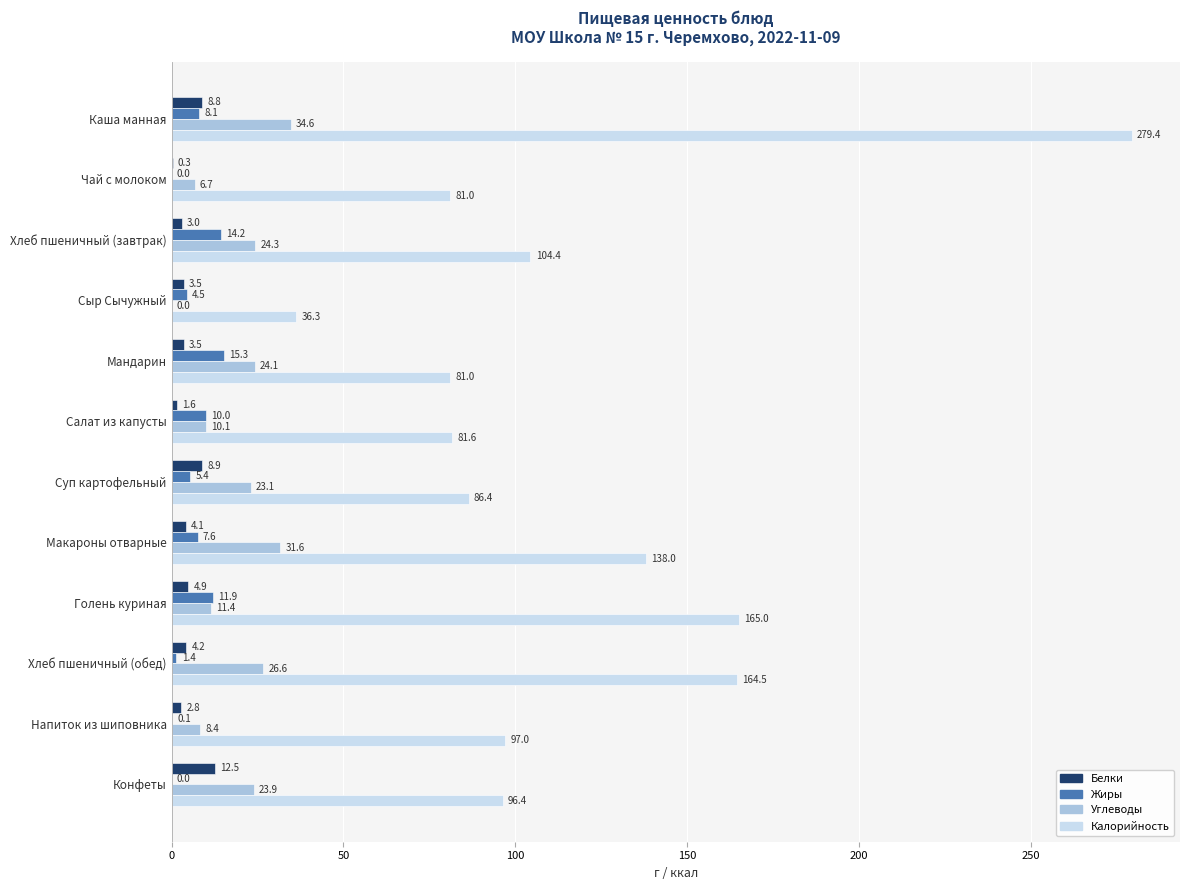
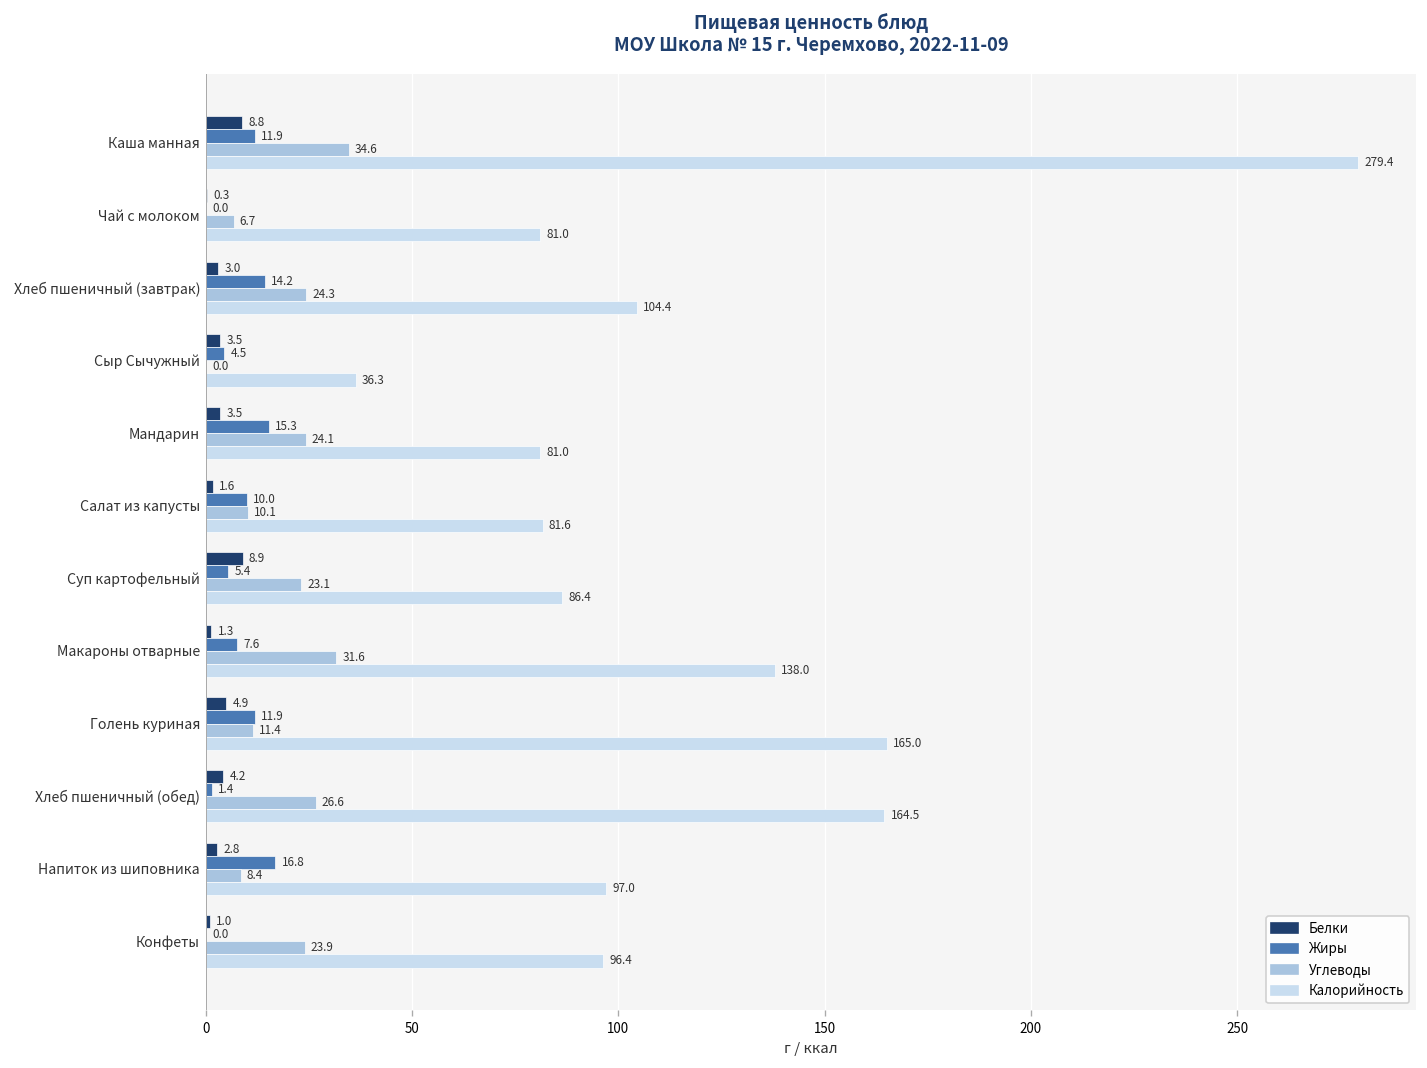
Жиры, Каша манная: 8.1 -> 11.9
Белки, Макароны отварные: 4.1 -> 1.3
Жиры, Напиток из шиповника: 0.1 -> 16.8
Белки, Конфеты: 12.5 -> 1.0
